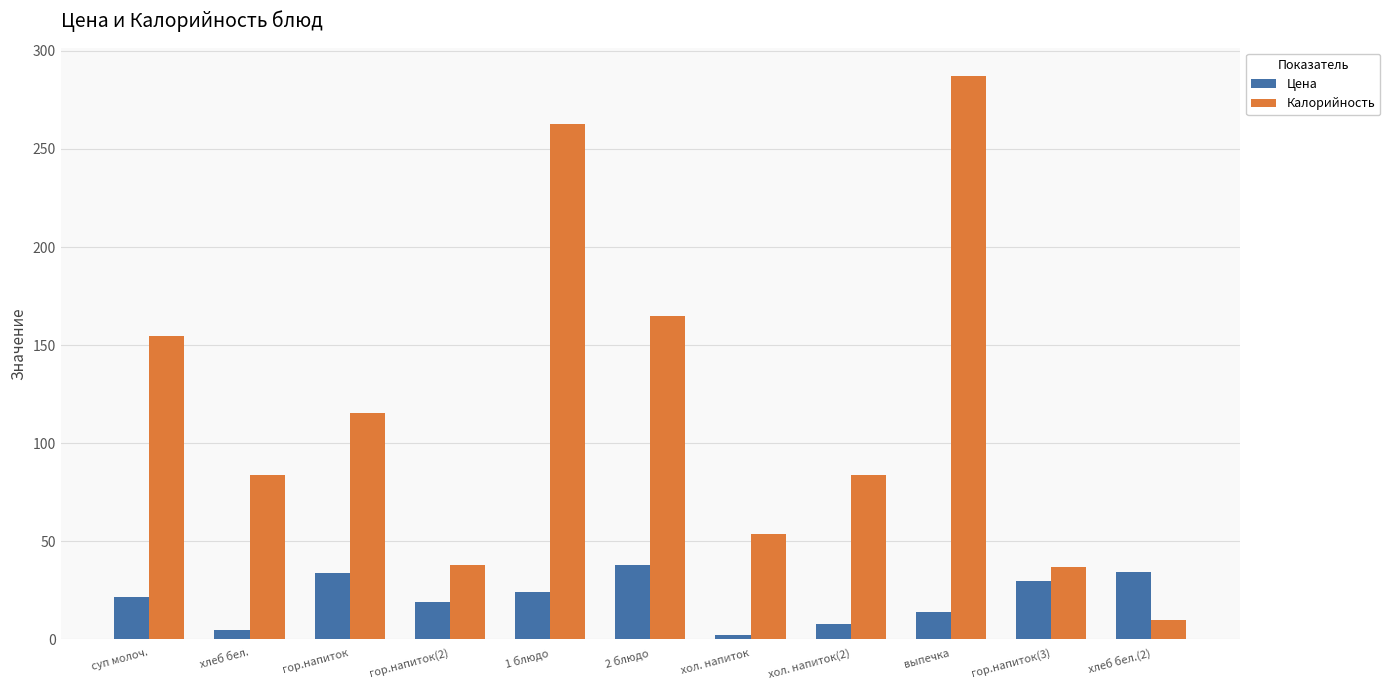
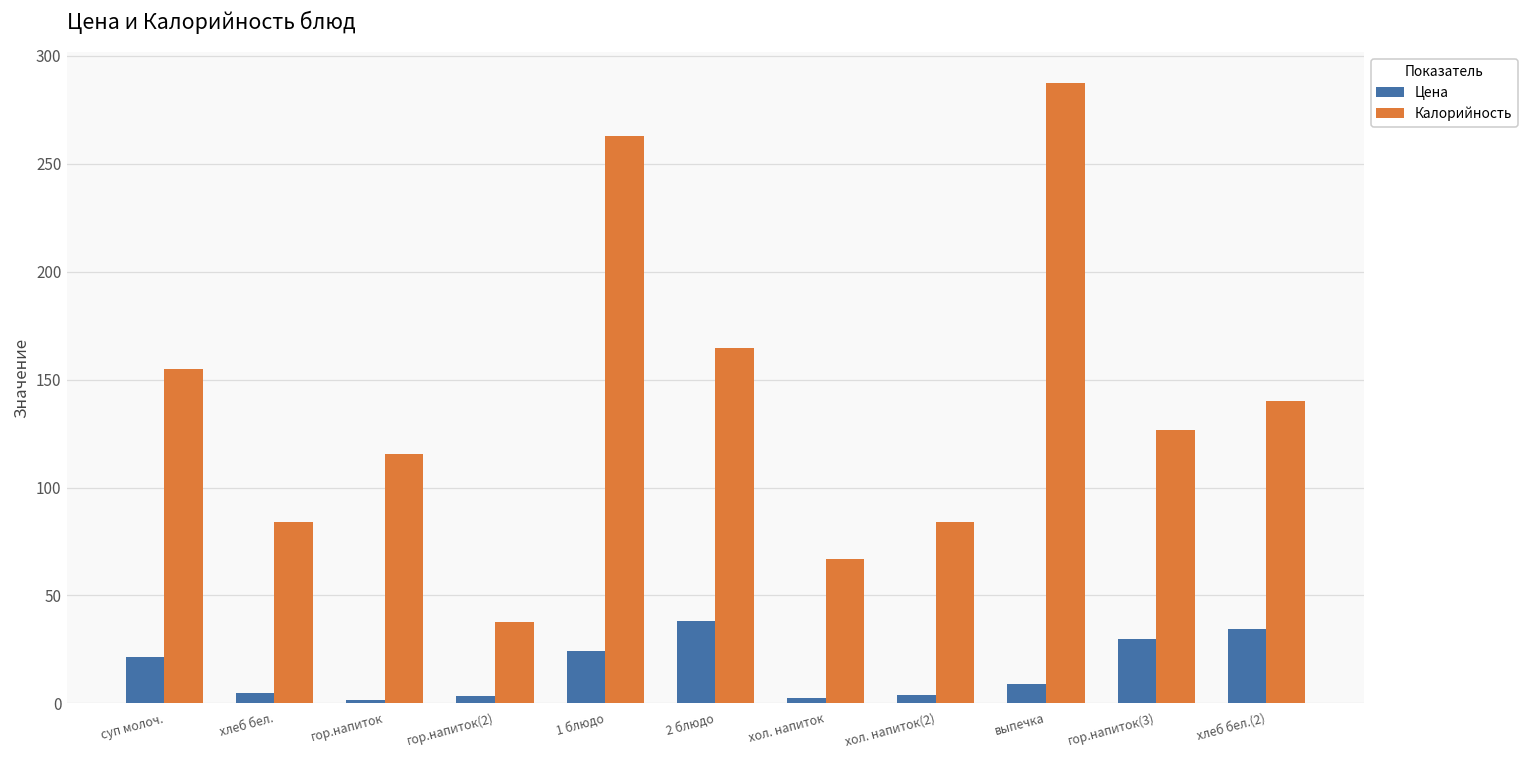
Цена, гор.напиток: 34 -> 1
Цена, гор.напиток(2): 19 -> 4
Калорийность, хол. напиток: 54 -> 67
Цена, хол. напиток(2): 8 -> 4
Цена, выпечка: 14 -> 9
Калорийность, гор.напиток(3): 37 -> 127
Калорийность, хлеб бел.(2): 10 -> 140
